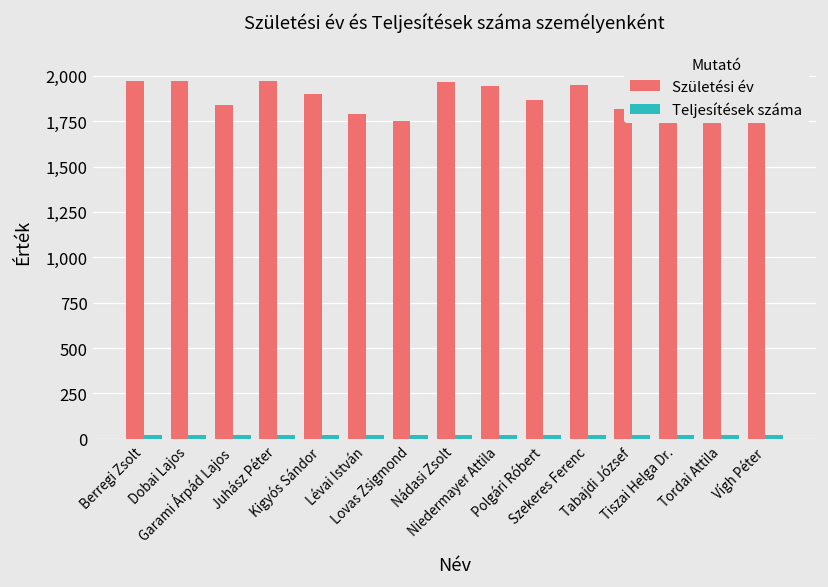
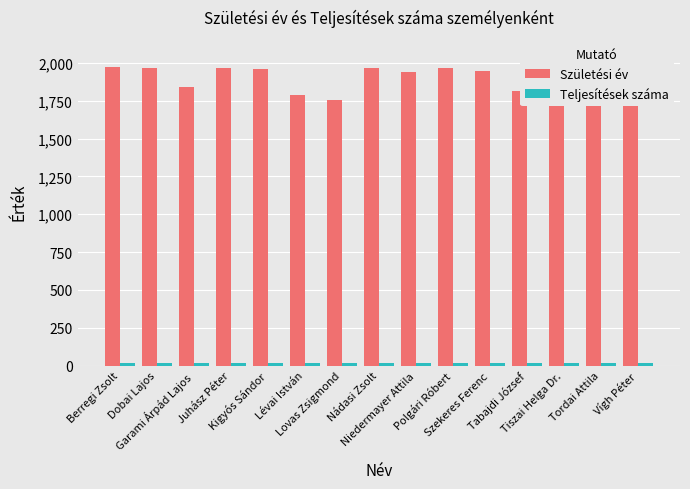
Születési év, Kigyós Sándor: 1,900 -> 1,960
Születési év, Polgári Róbert: 1,860 -> 1,970
